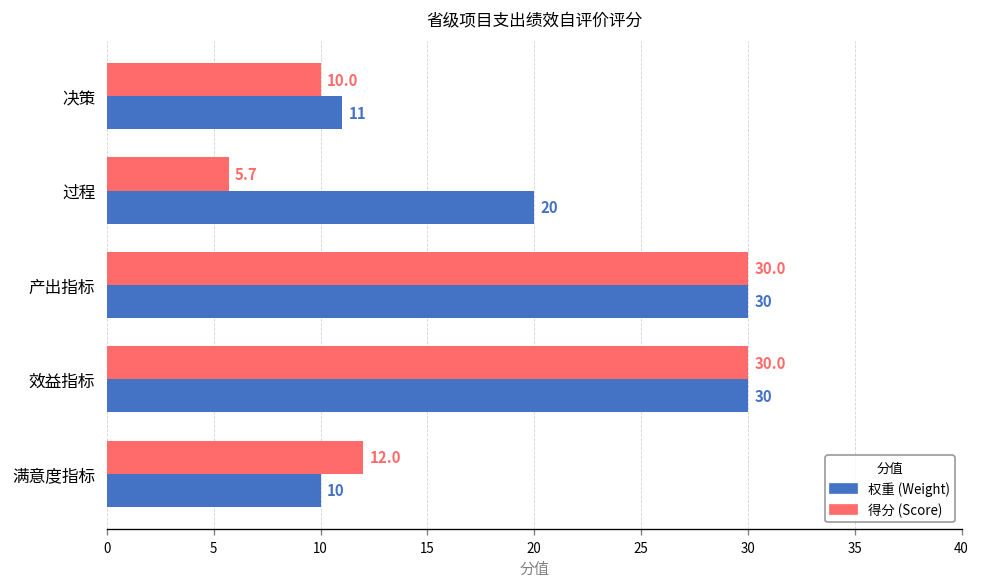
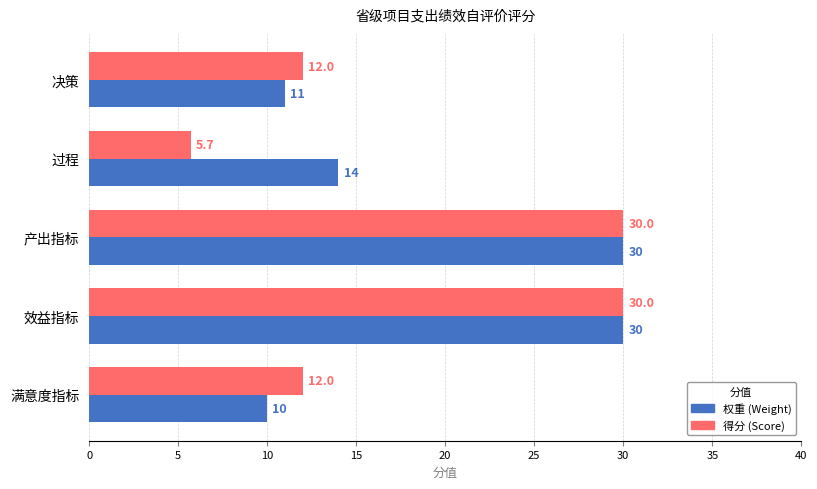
得分 (Score), 决策: 10.0 -> 12.0
权重 (Weight), 过程: 20 -> 14
